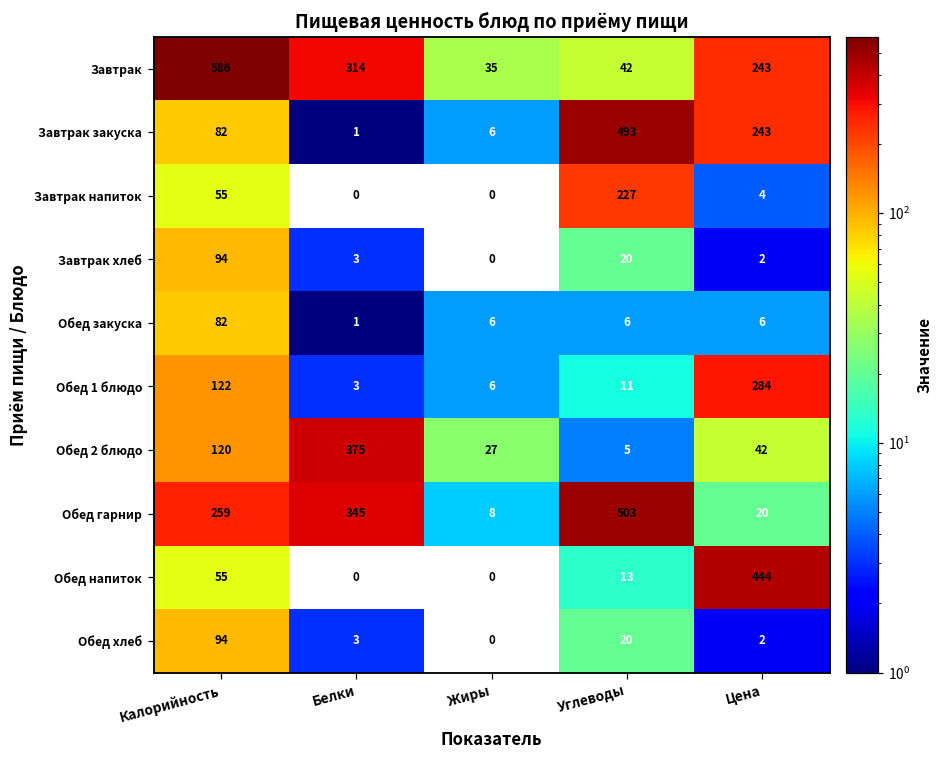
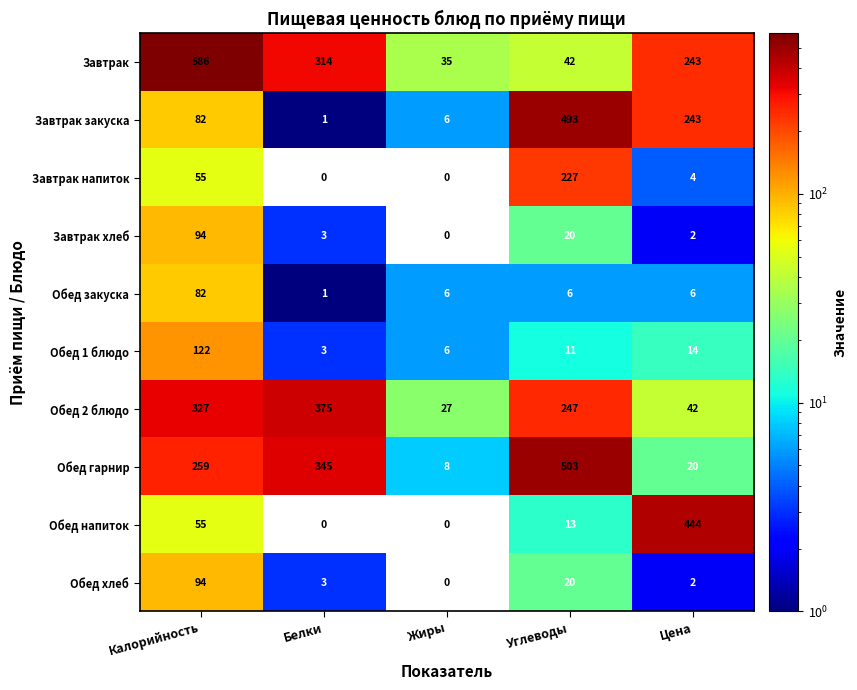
Обед 1 блюдо, Цена: 284 -> 14
Обед 2 блюдо, Калорийность: 120 -> 327
Обед 2 блюдо, Углеводы: 5 -> 247
